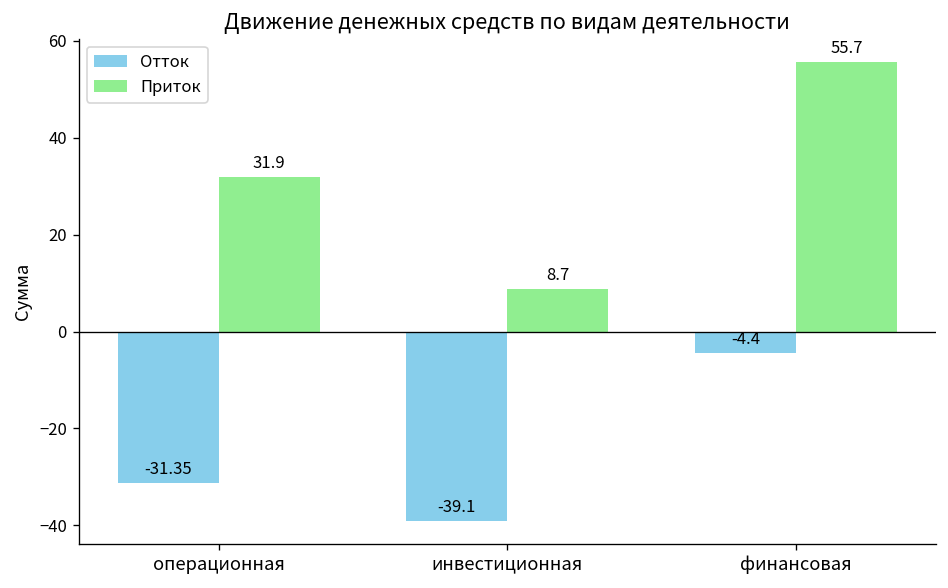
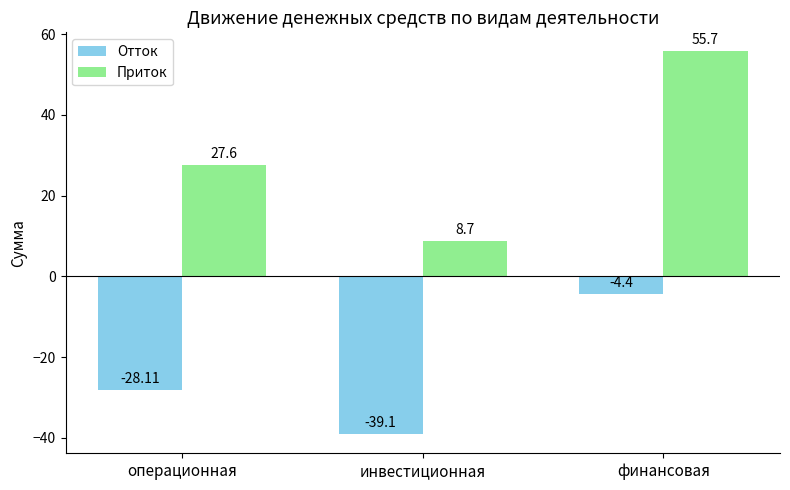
Отток, операционная: -31.35 -> -28.11
Приток, операционная: 31.9 -> 27.6
